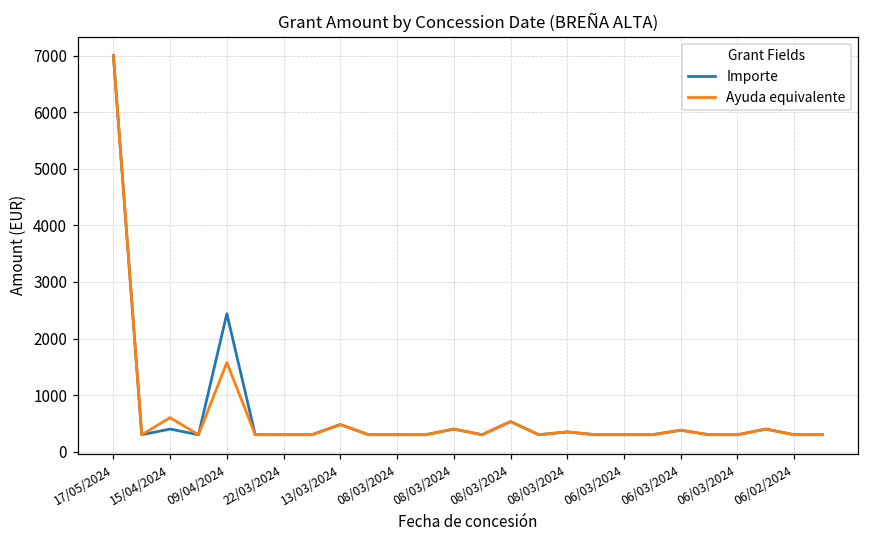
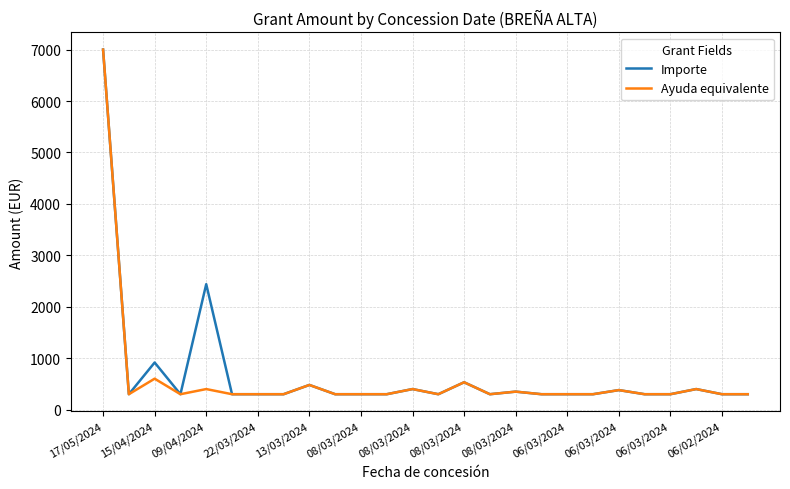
Importe, 15/04/2024: 400 -> 900
Ayuda equivalente, 09/04/2024: 1600 -> 400
